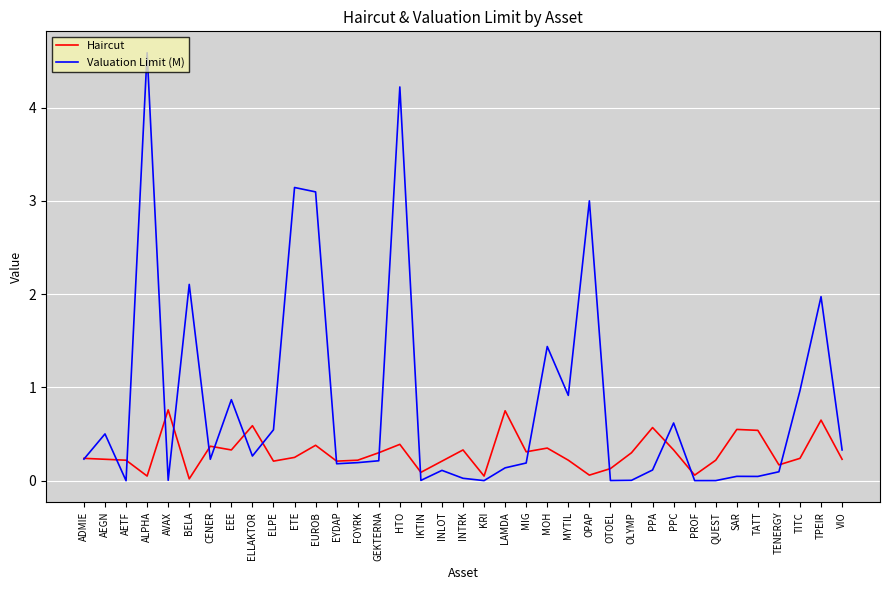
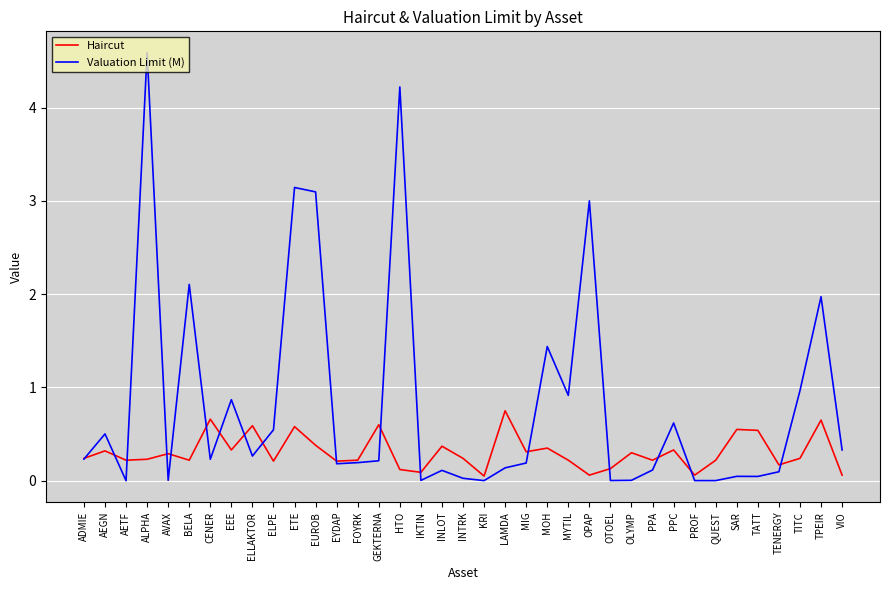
Haircut, AEGN: 0.2 -> 0.3
Haircut, ALPHA: 0.1 -> 0.2
Haircut, AVAX: 0.8 -> 0.3
Haircut, BELA: 0.0 -> 0.2
Haircut, CENER: 0.4 -> 0.7
Haircut, ETE: 0.3 -> 0.6
Haircut, GEKTERNA: 0.3 -> 0.6
Haircut, HTO: 0.4 -> 0.1
Haircut, INLOT: 0.2 -> 0.4
Haircut, INTRK: 0.3 -> 0.2
Haircut, PPA: 0.6 -> 0.2
Haircut, VIO: 0.2 -> 0.1
